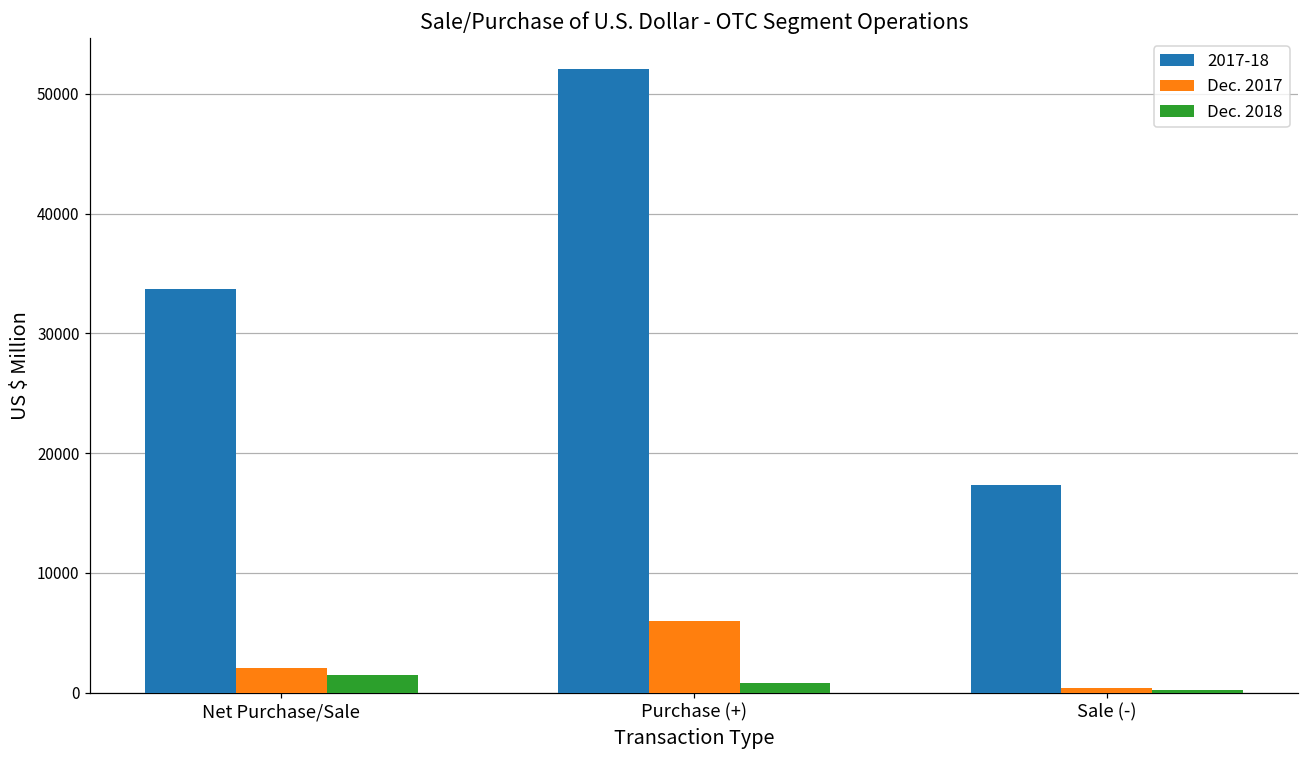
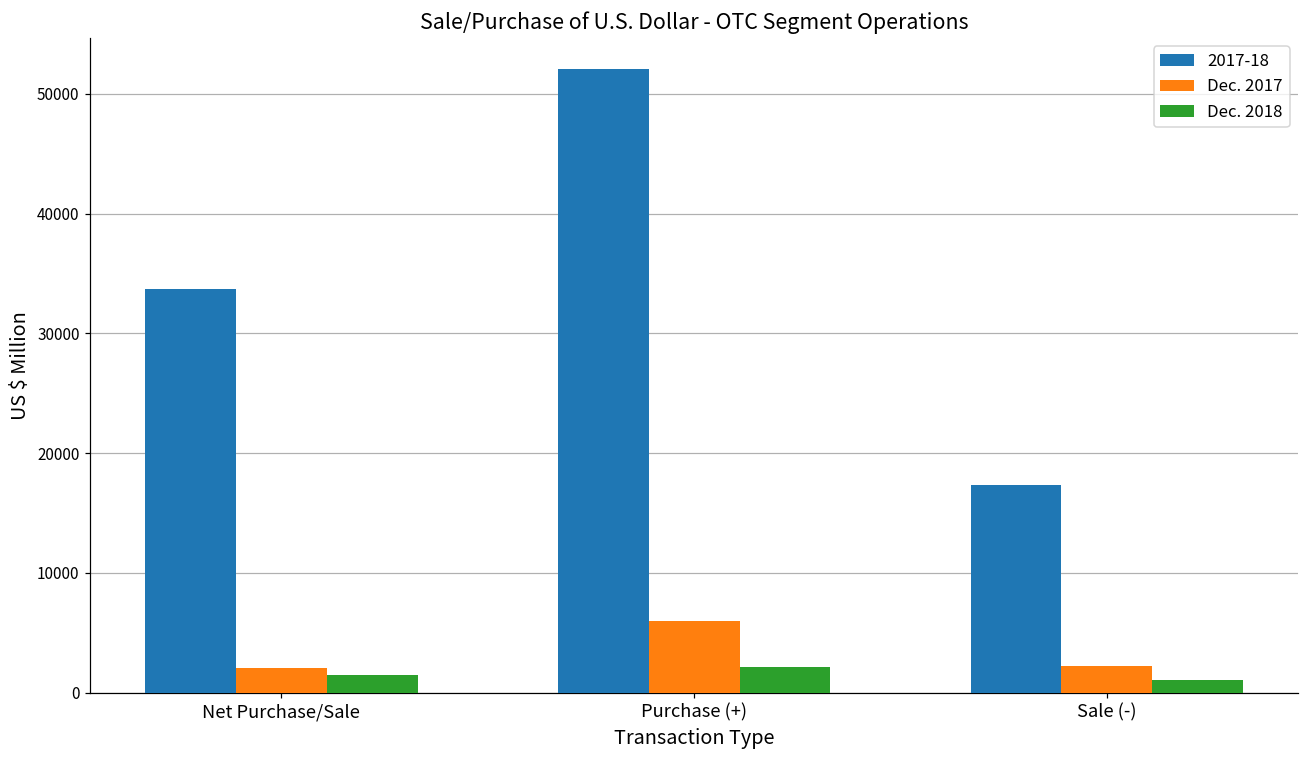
Dec. 2018, Purchase (+): 800 -> 2100
Dec. 2017, Sale (-): 400 -> 2200
Dec. 2018, Sale (-): 200 -> 1100
